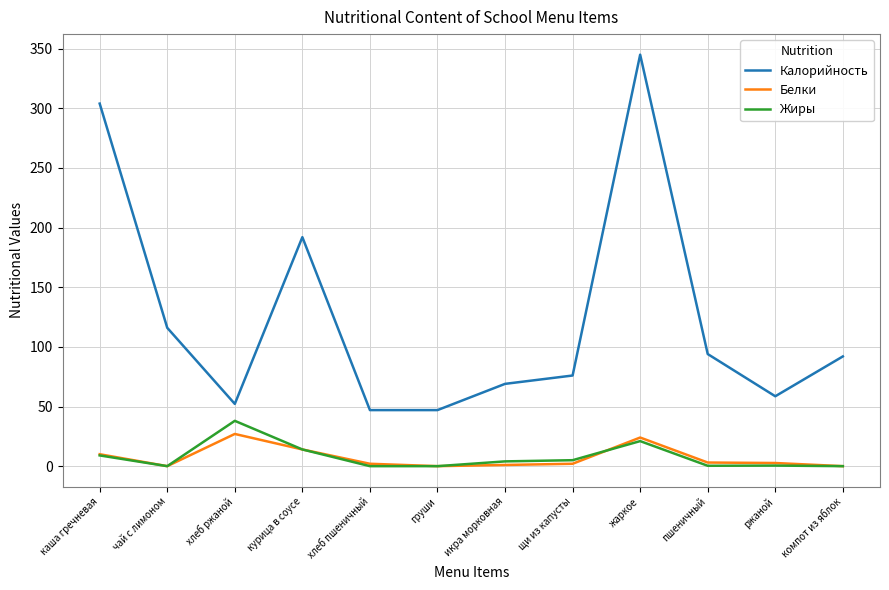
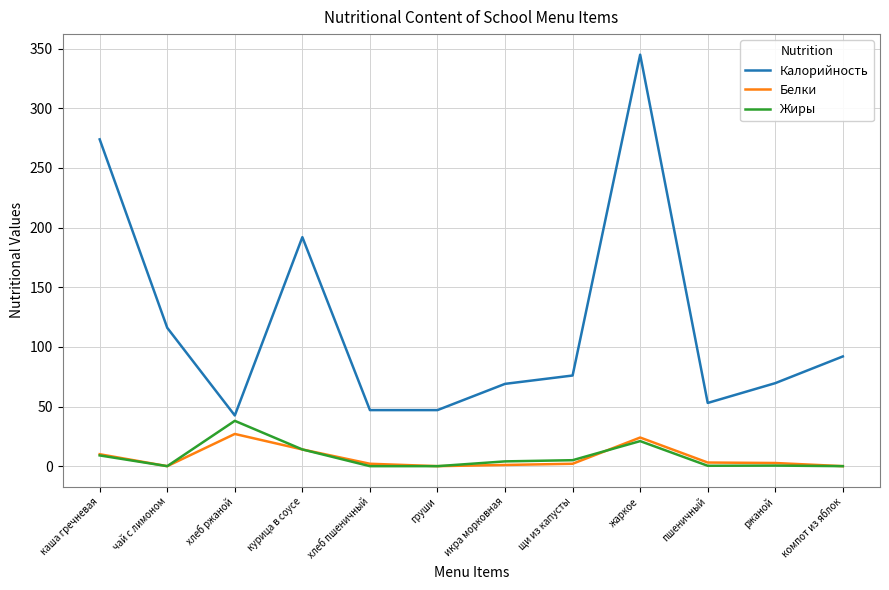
Калорийность, каша гречневая: 304 -> 274
Калорийность, хлеб ржаной: 52 -> 43
Калорийность, пшеничный: 94 -> 53
Калорийность, ржаной: 59 -> 70
